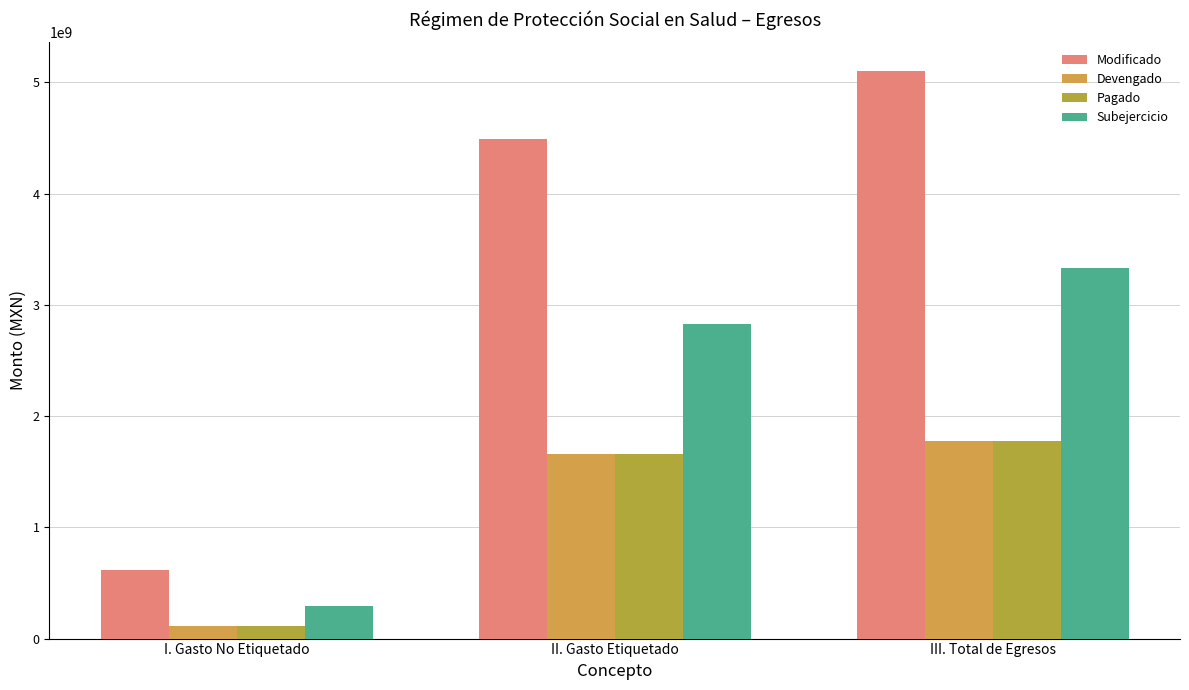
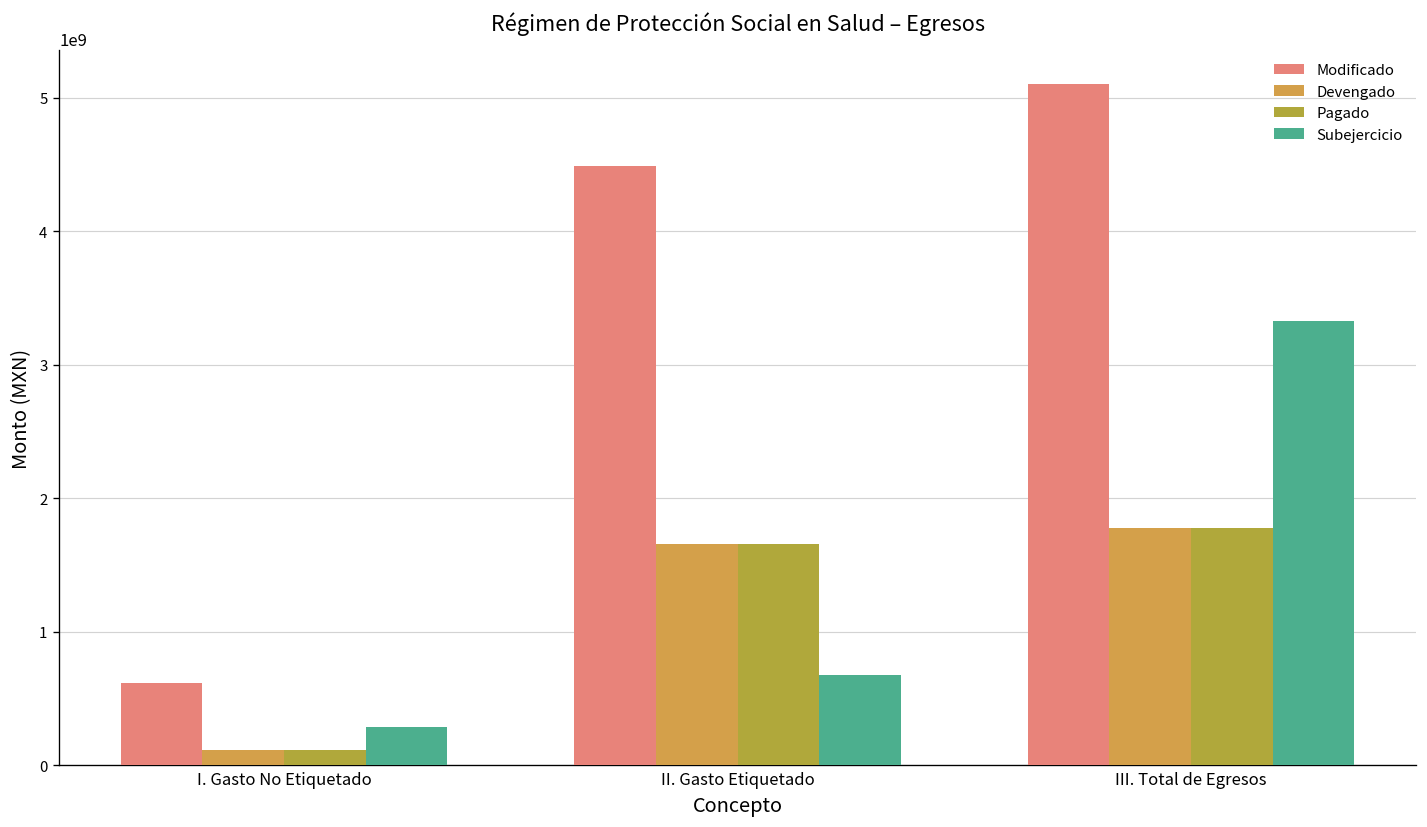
Subejercicio, II. Gasto Etiquetado: 2830000000 -> 680000000
